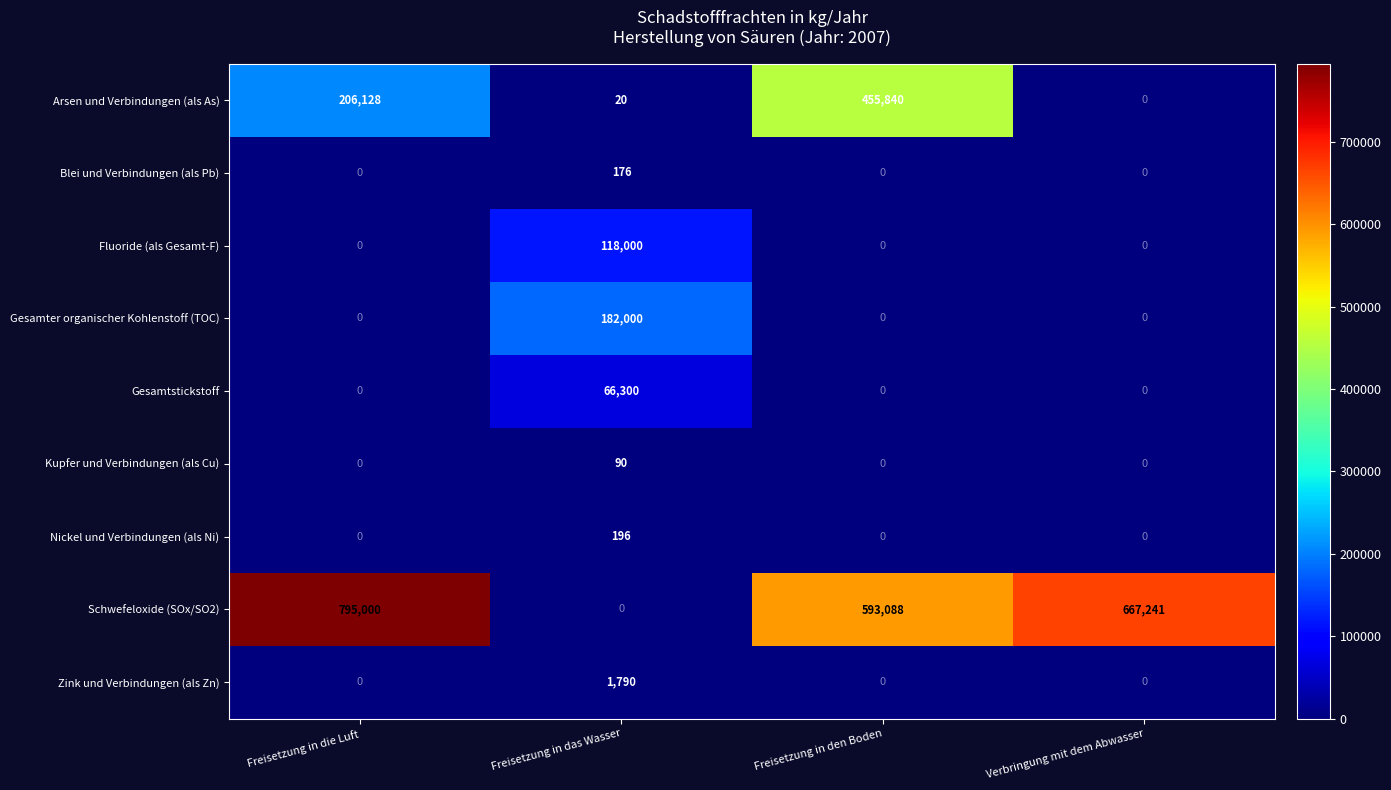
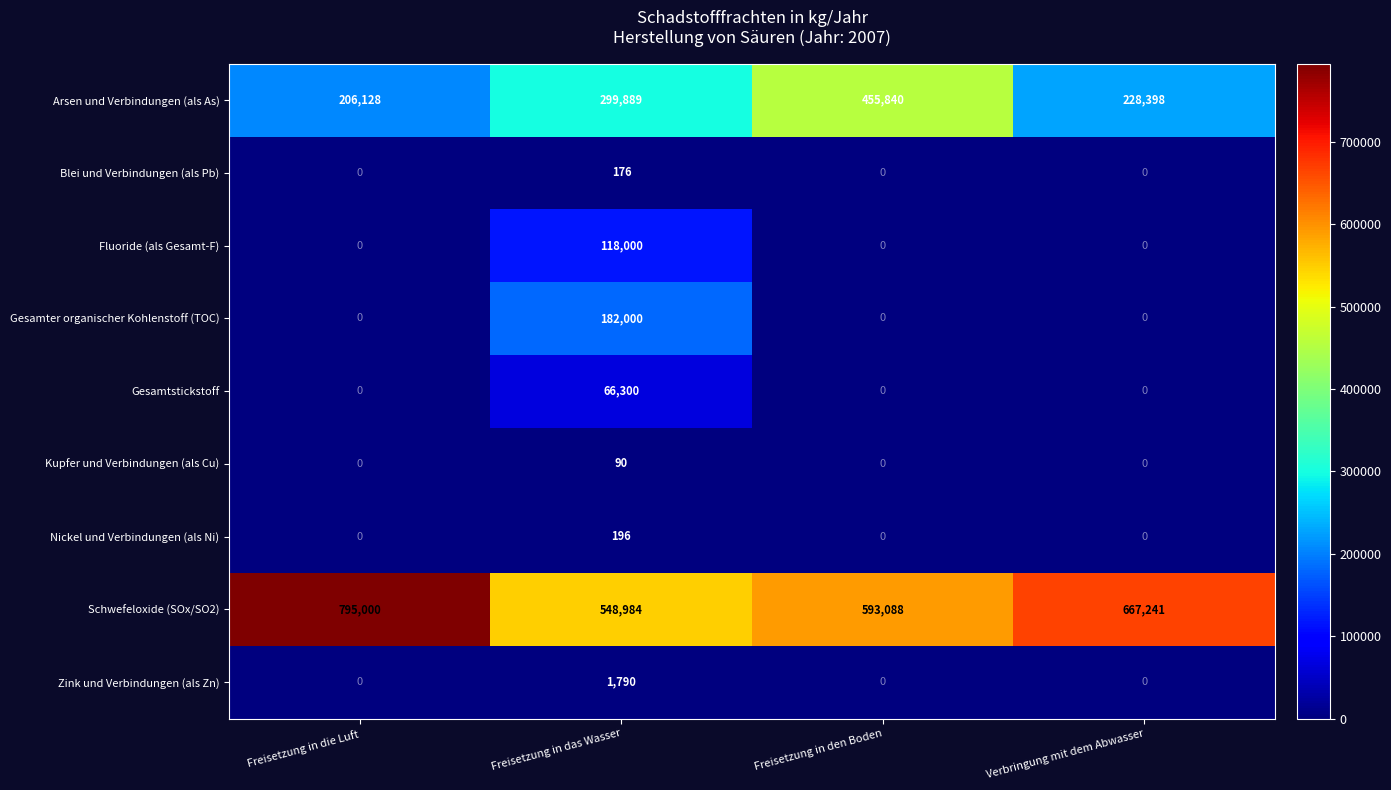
Arsen und Verbindungen (als As), Freisetzung in das Wasser: 20 -> 299,889
Arsen und Verbindungen (als As), Verbringung mit dem Abwasser: 0 -> 228,398
Schwefeloxide (SOx/SO2), Freisetzung in das Wasser: 0 -> 548,984
